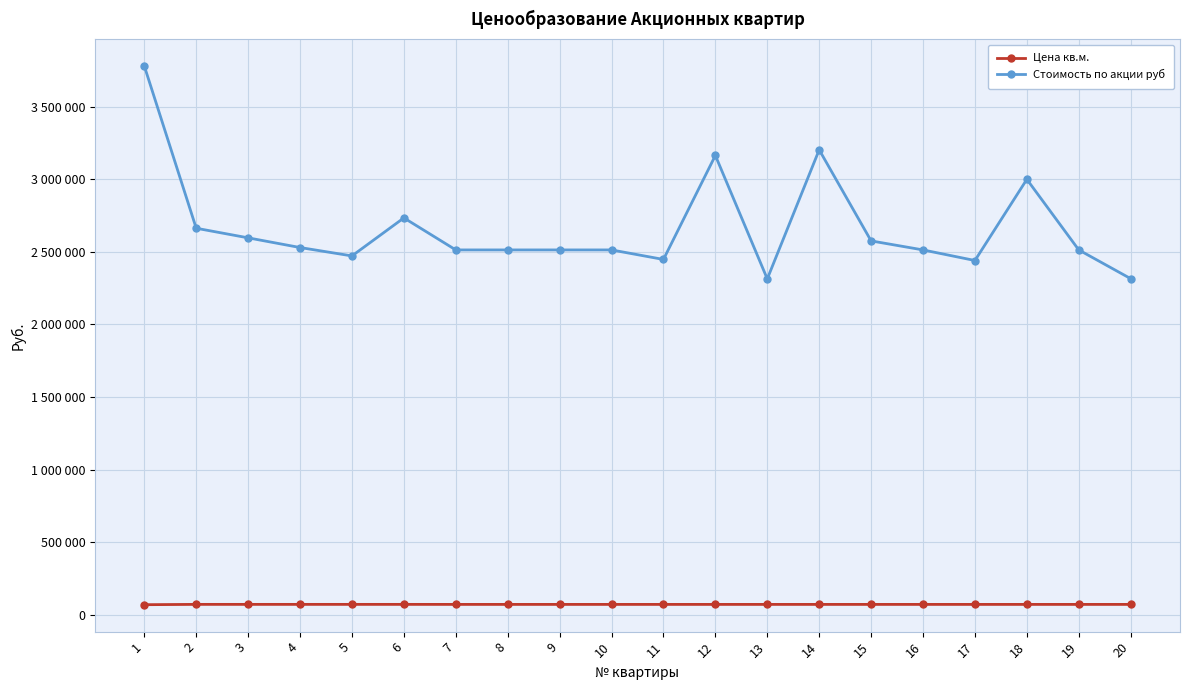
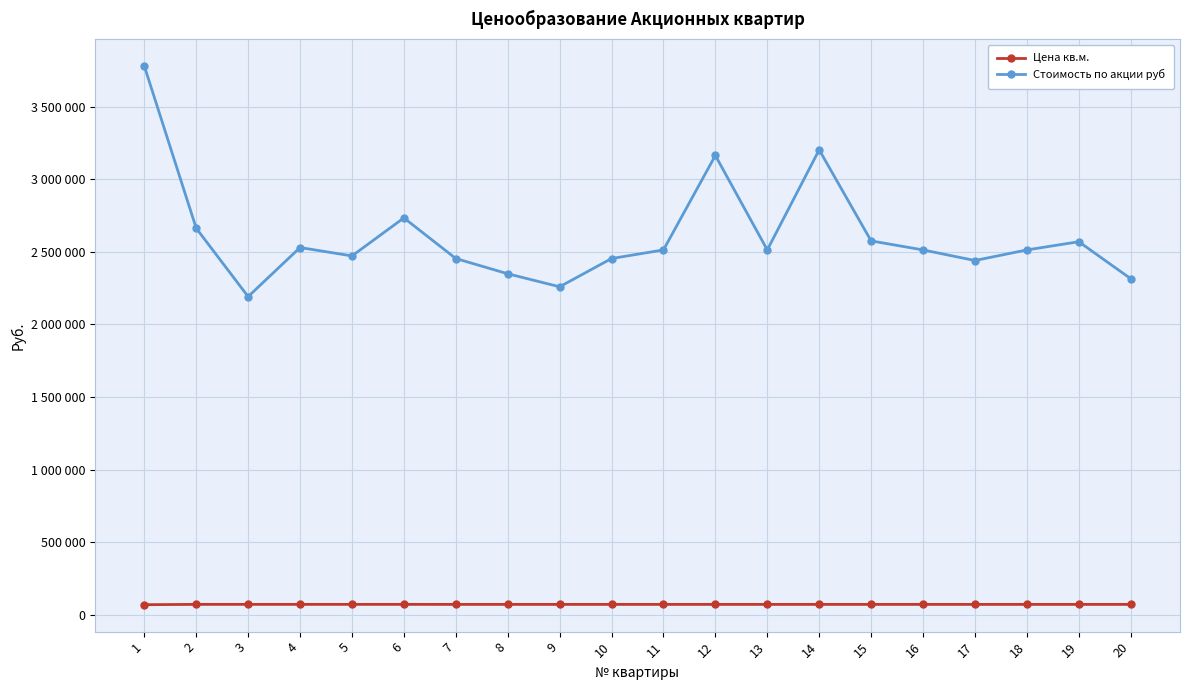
Стоимость по акции руб, 3: 2600000 -> 2190000
Стоимость по акции руб, 7: 2510000 -> 2450000
Стоимость по акции руб, 8: 2510000 -> 2350000
Стоимость по акции руб, 9: 2510000 -> 2260000
Стоимость по акции руб, 10: 2510000 -> 2450000
Стоимость по акции руб, 11: 2450000 -> 2510000
Стоимость по акции руб, 13: 2310000 -> 2510000
Стоимость по акции руб, 18: 3000000 -> 2510000
Стоимость по акции руб, 19: 2510000 -> 2570000
